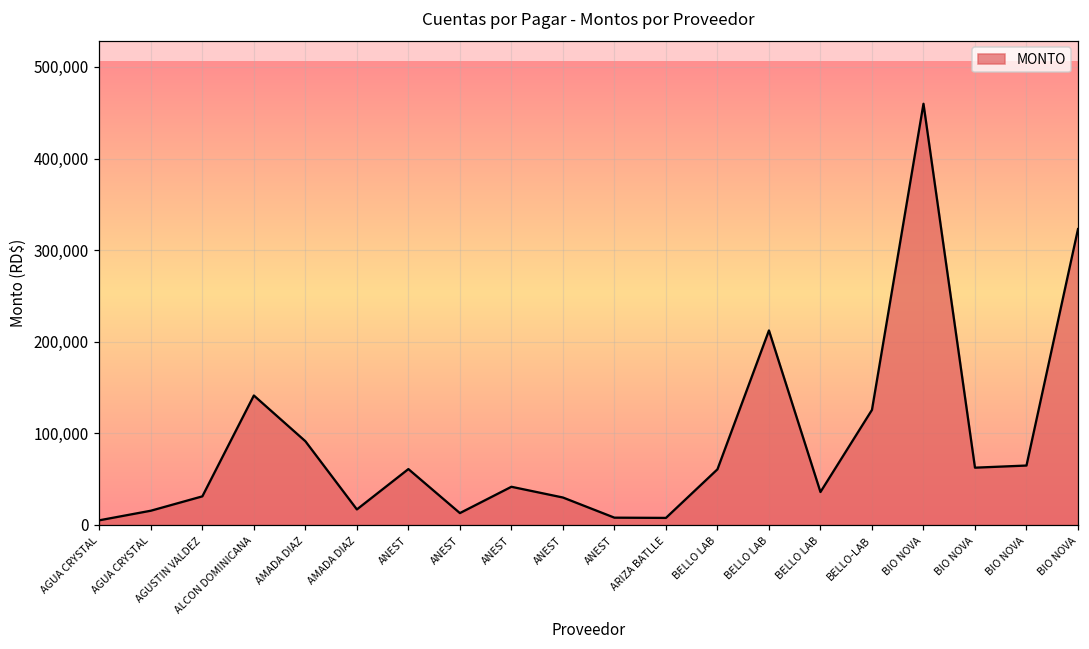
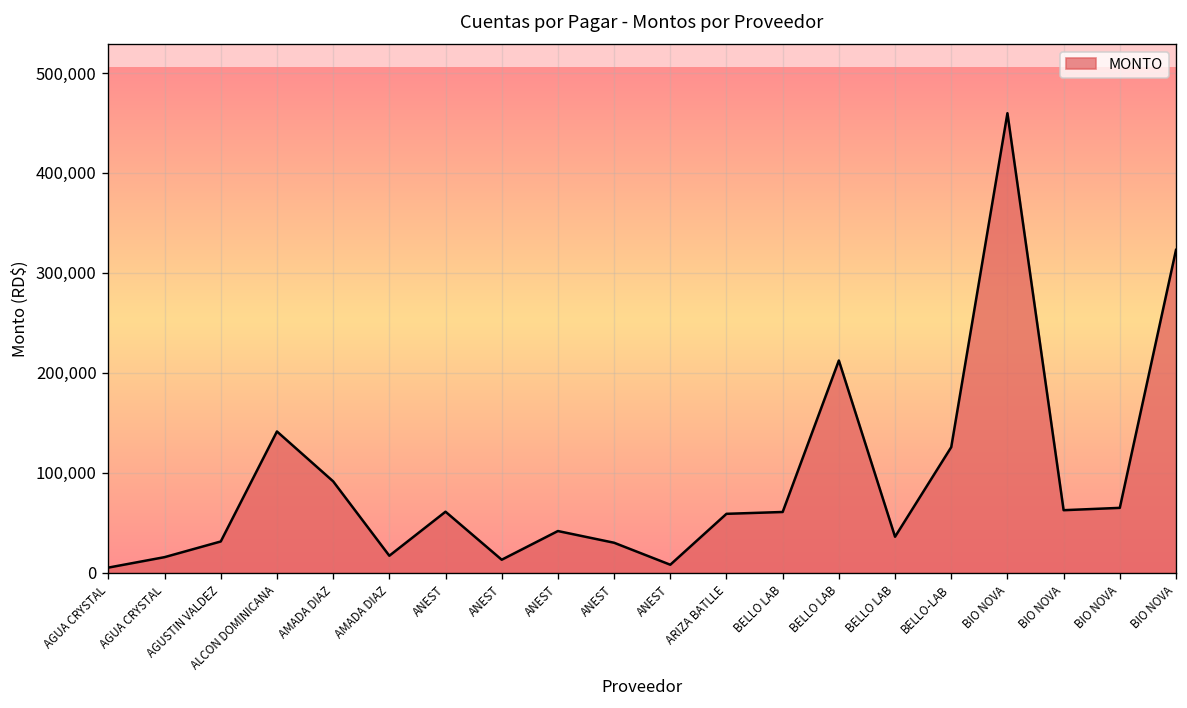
ARIZA BATLLE: 10,000 -> 60,000
